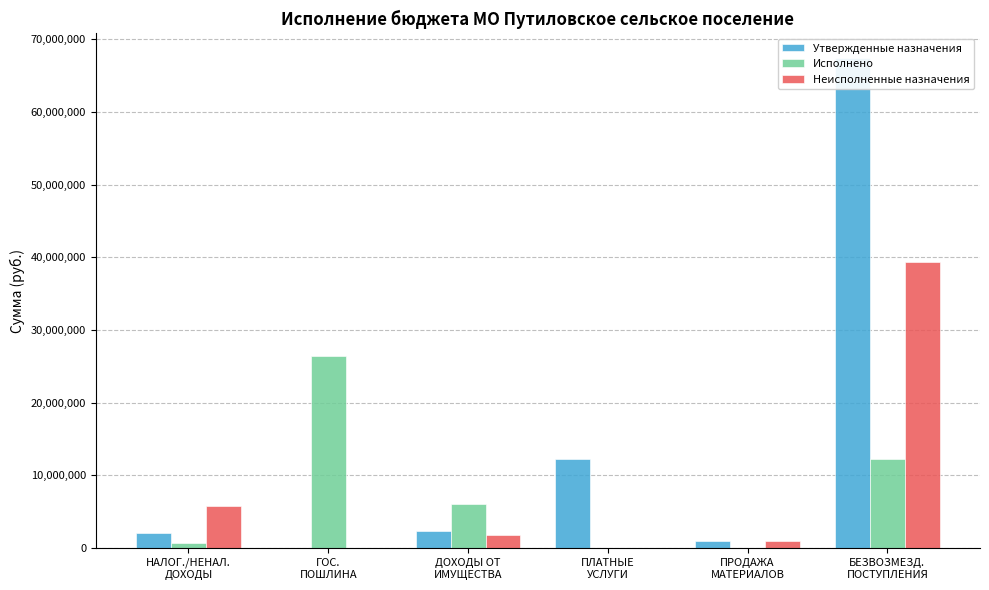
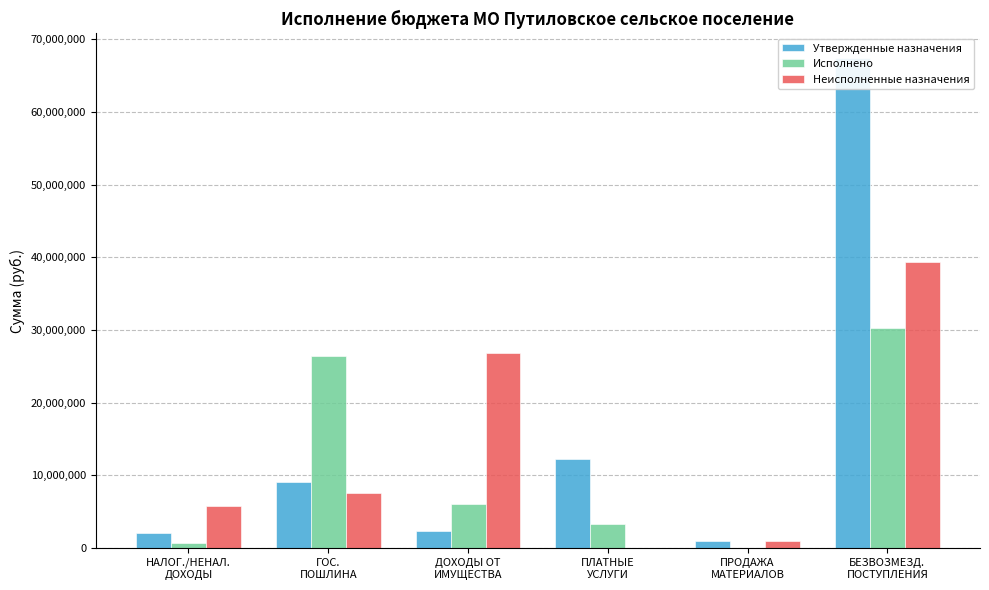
Утвержденные назначения, ГОС. ПОШЛИНА: 0 -> 9,000,000
Неисполненные назначения, ГОС. ПОШЛИНА: 0 -> 8,000,000
Неисполненные назначения, ДОХОДЫ ОТ ИМУЩЕСТВА: 2,000,000 -> 27,000,000
Исполнено, ПЛАТНЫЕ УСЛУГИ: 0 -> 3,000,000
Исполнено, БЕЗВОЗМЕЗД. ПОСТУПЛЕНИЯ: 12,000,000 -> 30,000,000
